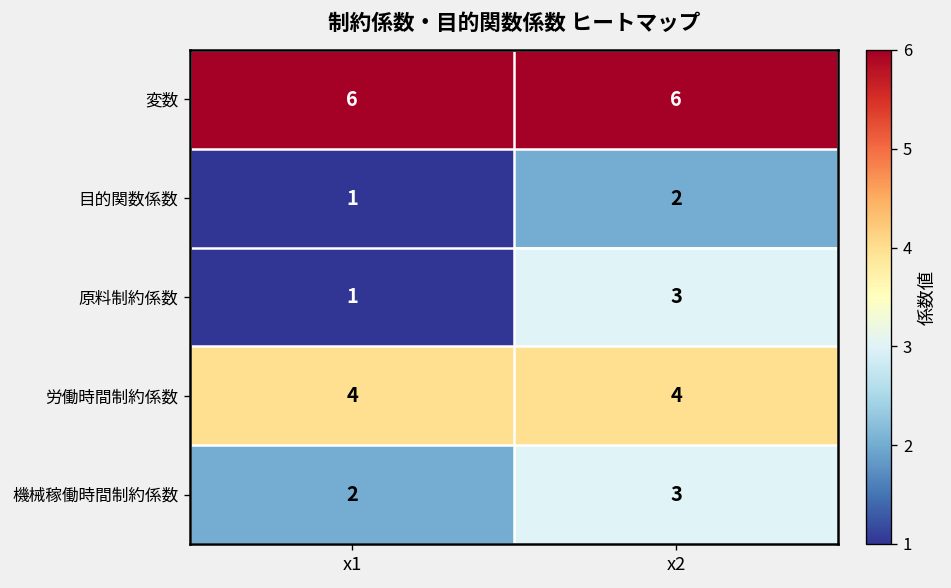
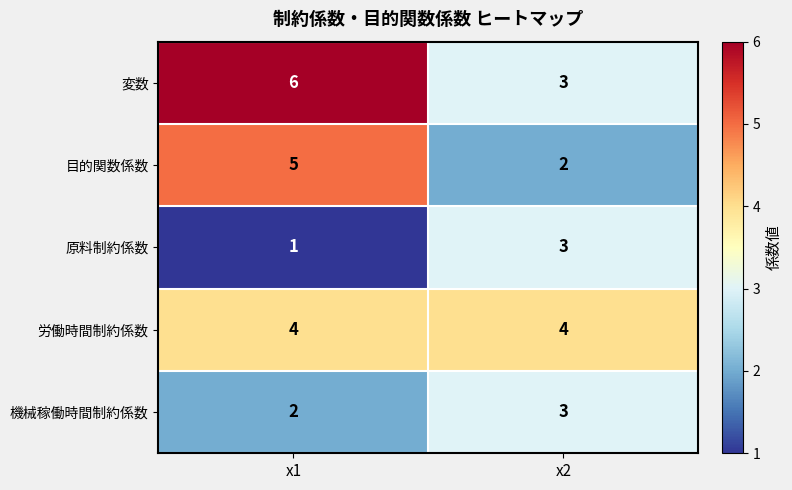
変数, x2: 6 -> 3
目的関数係数, x1: 1 -> 5
